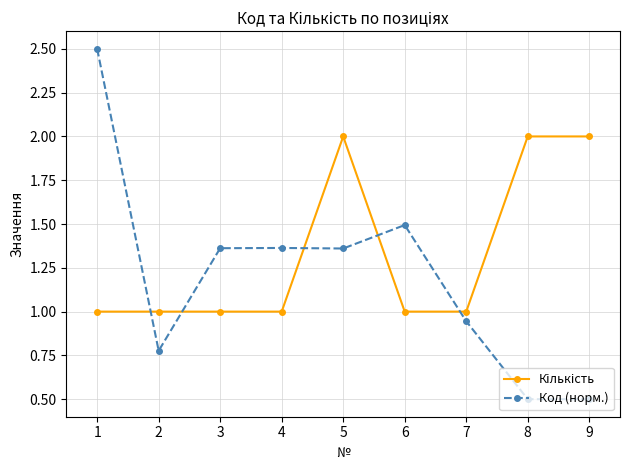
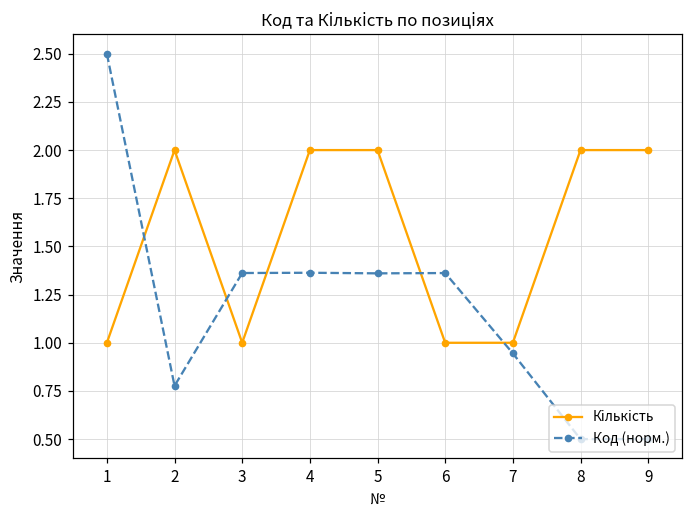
Кількість, 2: 1 -> 2
Кількість, 4: 1 -> 2
Код (норм.), 6: 1.49 -> 1.36
